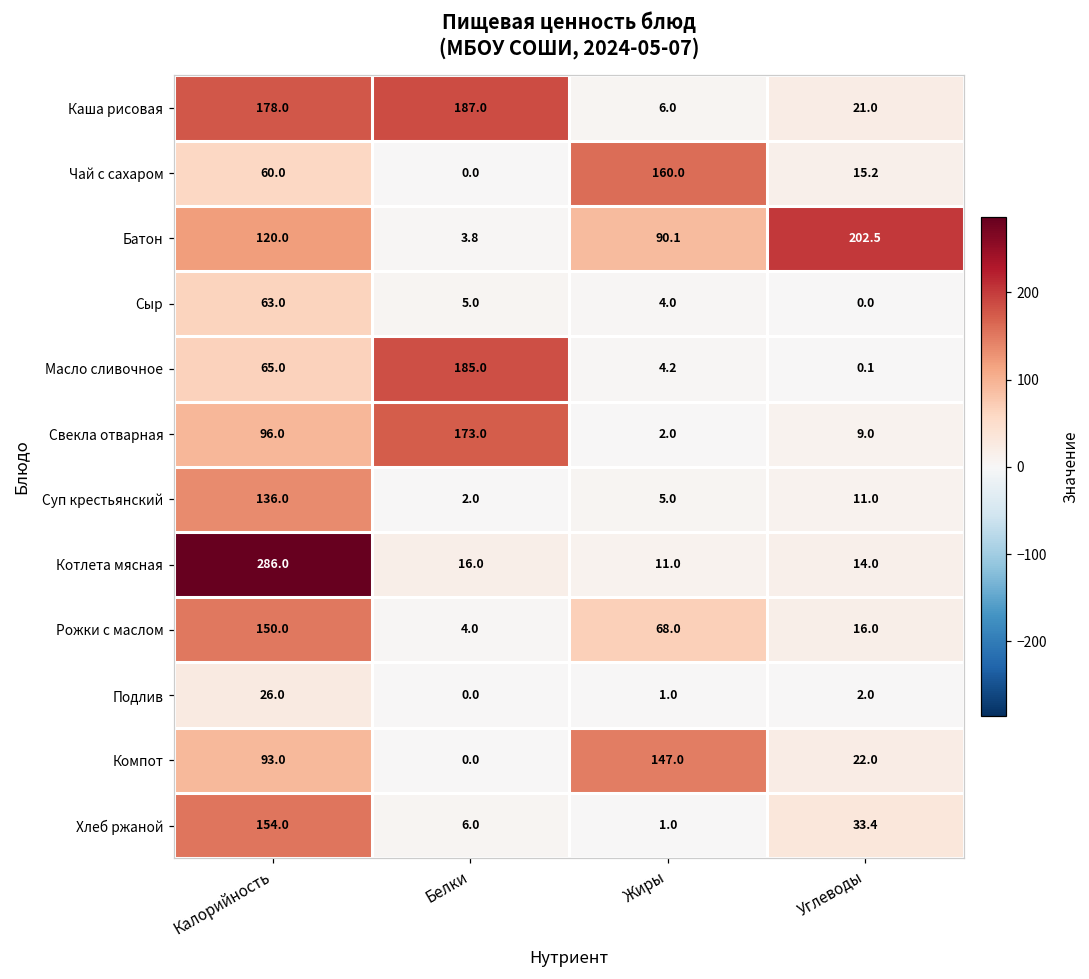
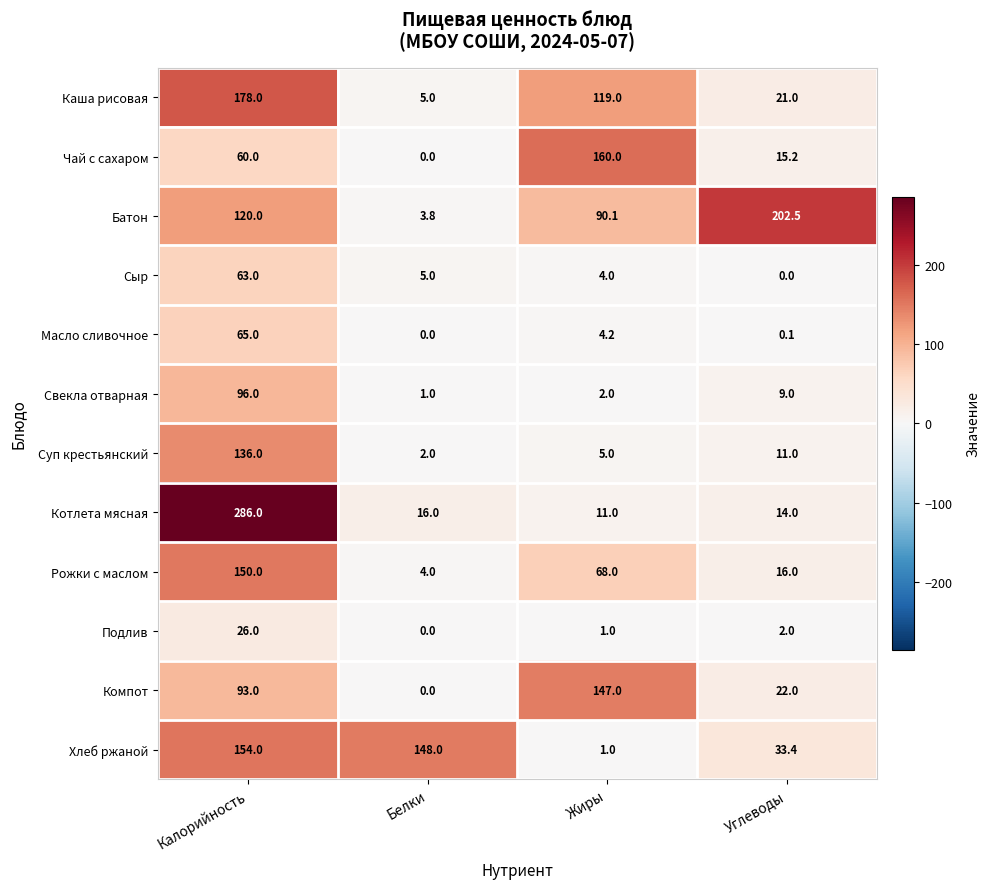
Каша рисовая, Белки: 187.0 -> 5.0
Каша рисовая, Жиры: 6.0 -> 119.0
Масло сливочное, Белки: 185.0 -> 0.0
Свекла отварная, Белки: 173.0 -> 1.0
Хлеб ржаной, Белки: 6.0 -> 148.0
